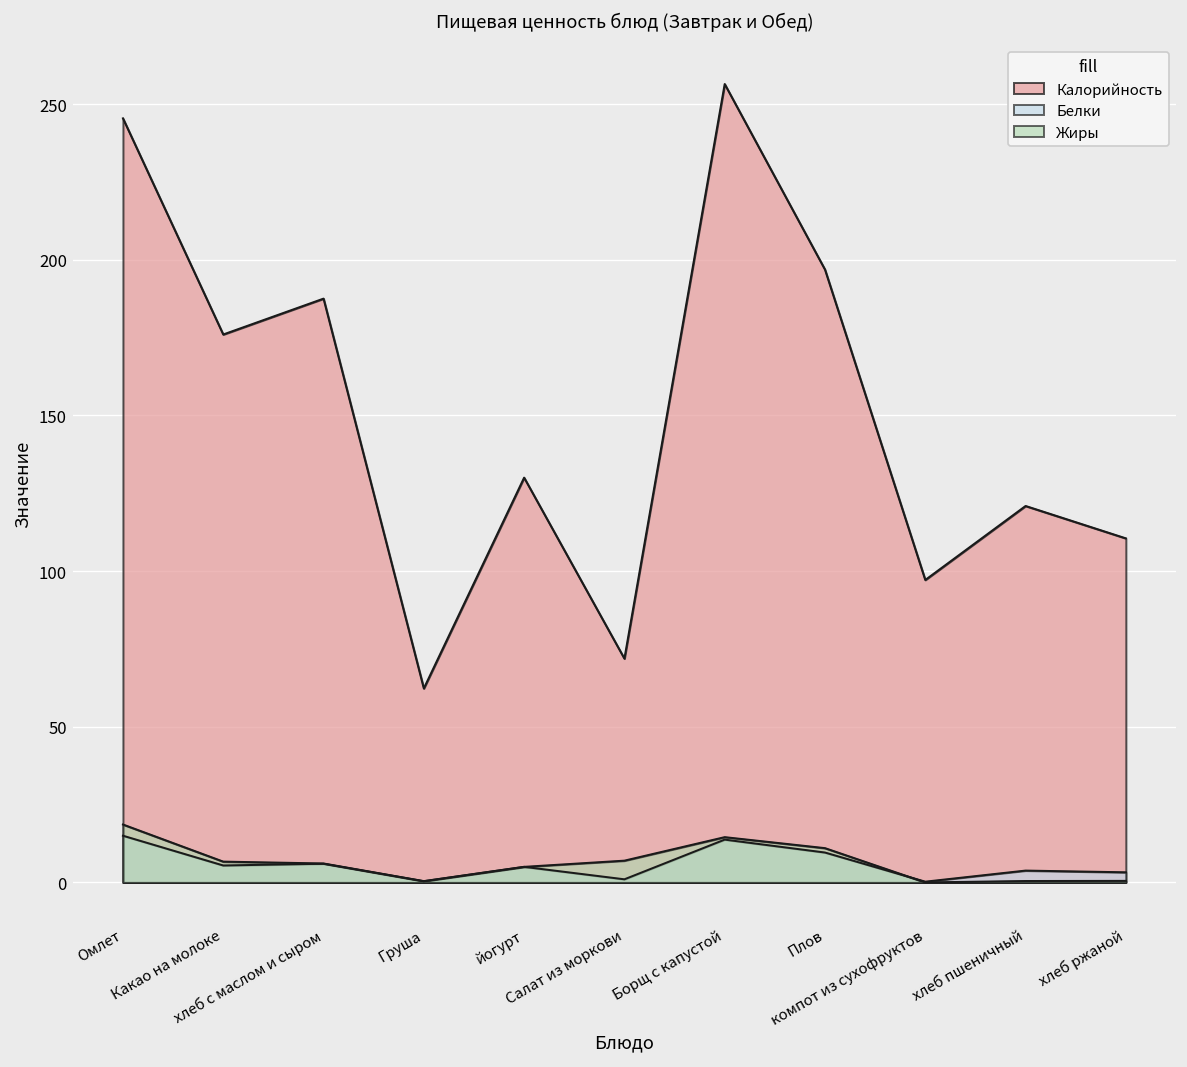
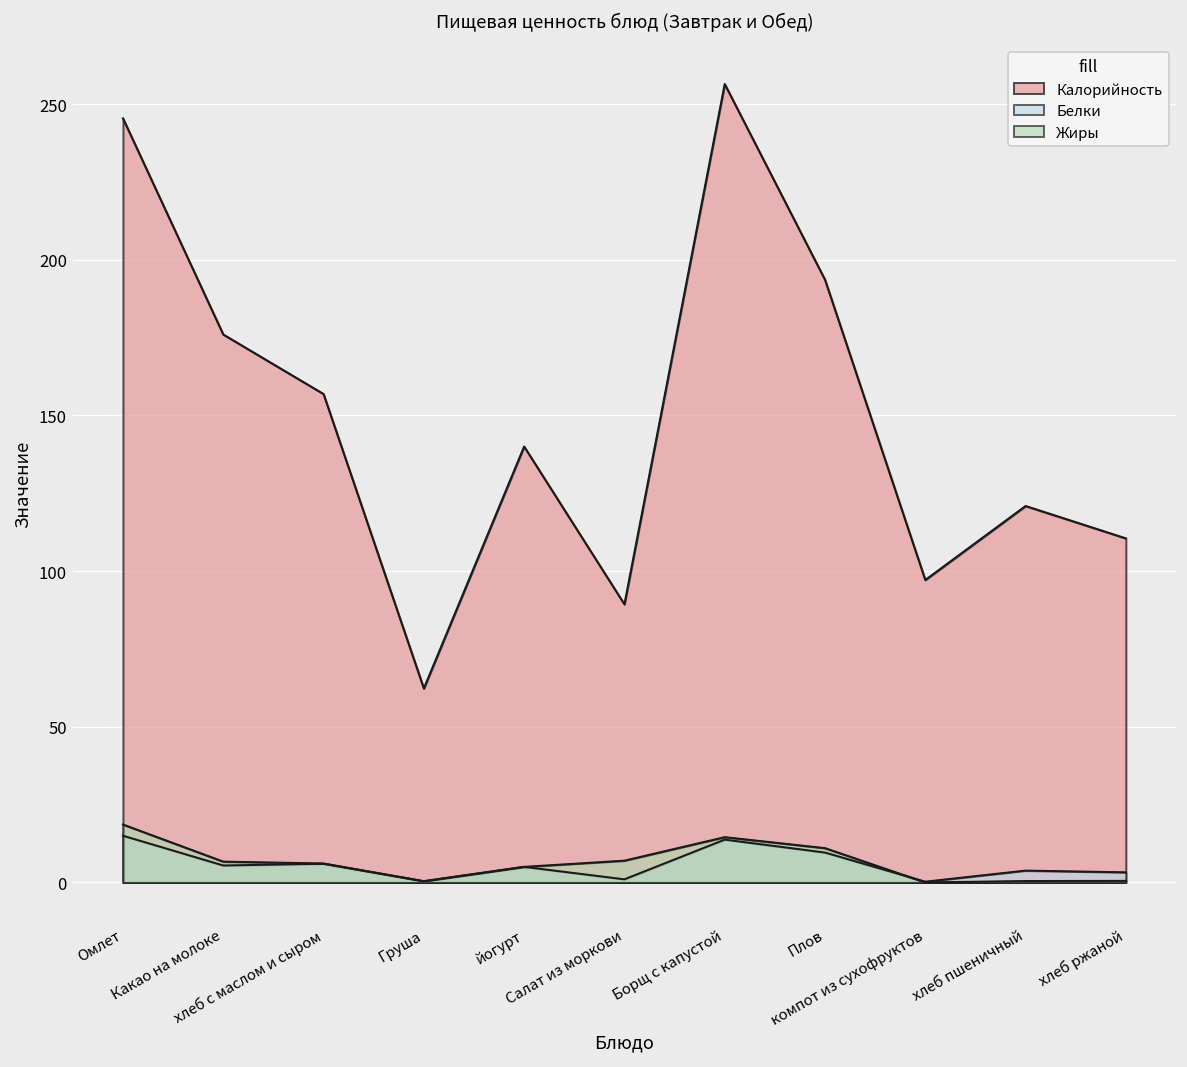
Калорийность, хлеб с маслом и сыром: 187 -> 157
Калорийность, йогурт: 130 -> 140
Калорийность, Салат из моркови: 72 -> 89
Калорийность, Плов: 197 -> 194
